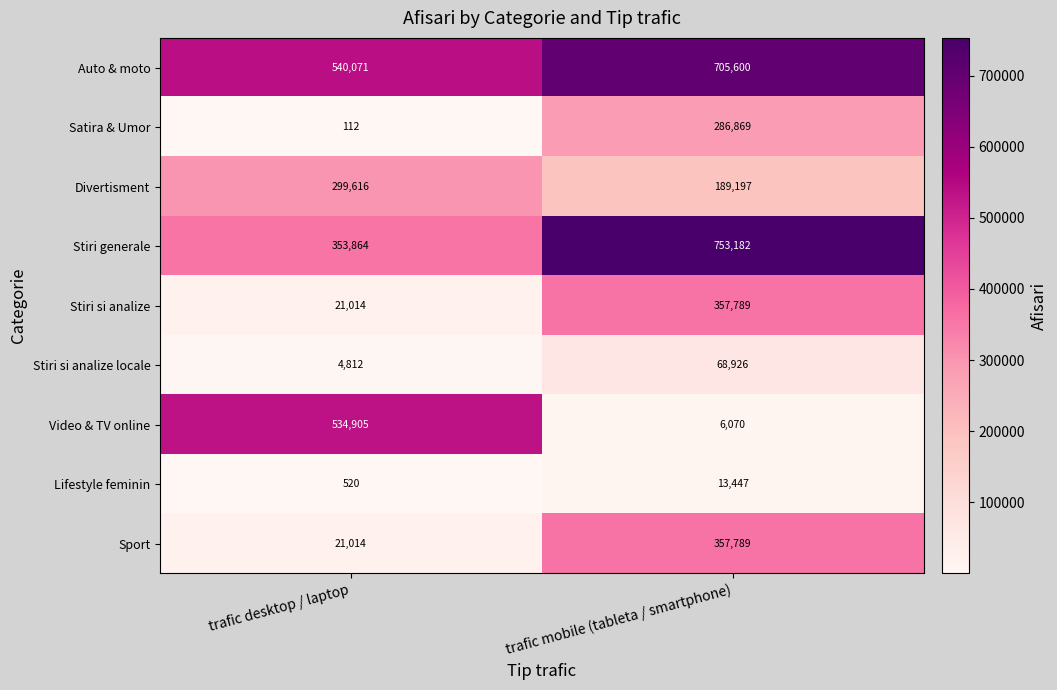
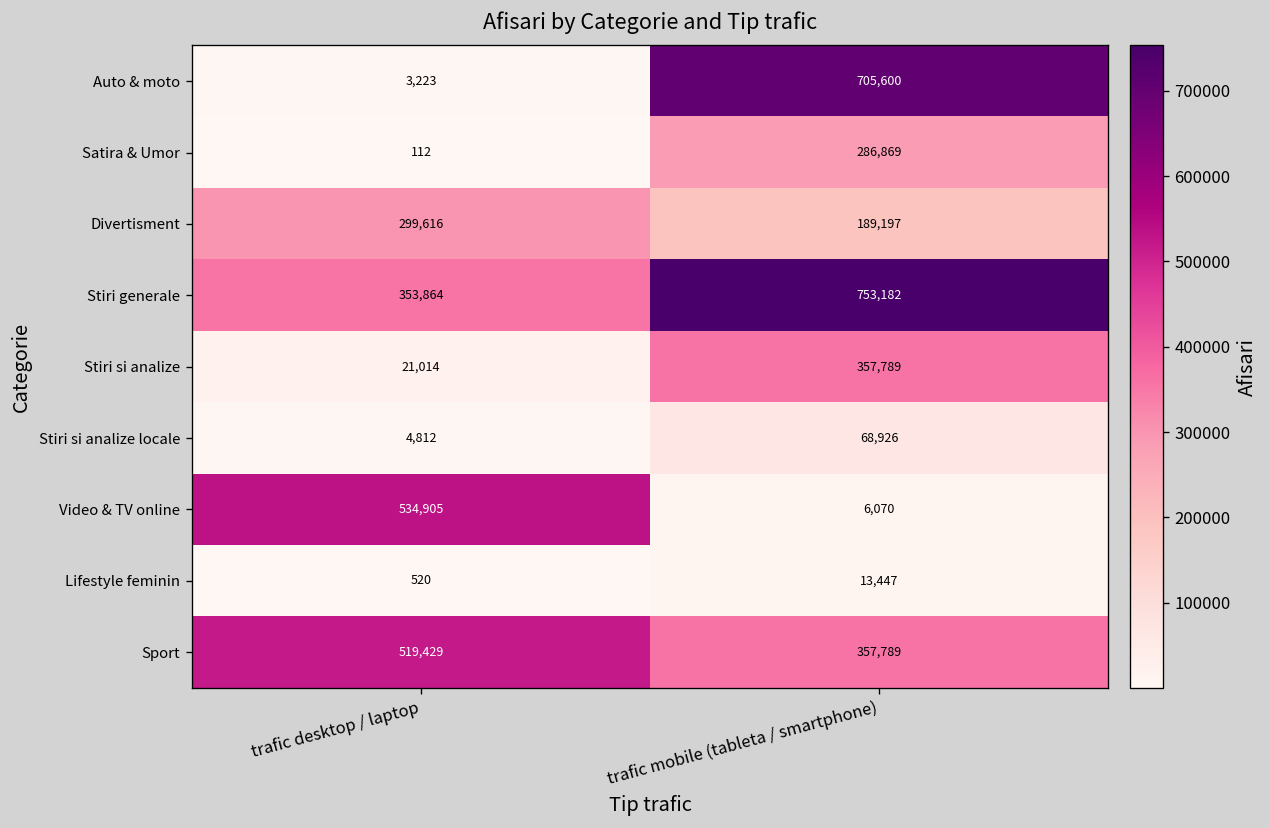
Auto & moto, trafic desktop / laptop: 540,071 -> 3,223
Sport, trafic desktop / laptop: 21,014 -> 519,429
